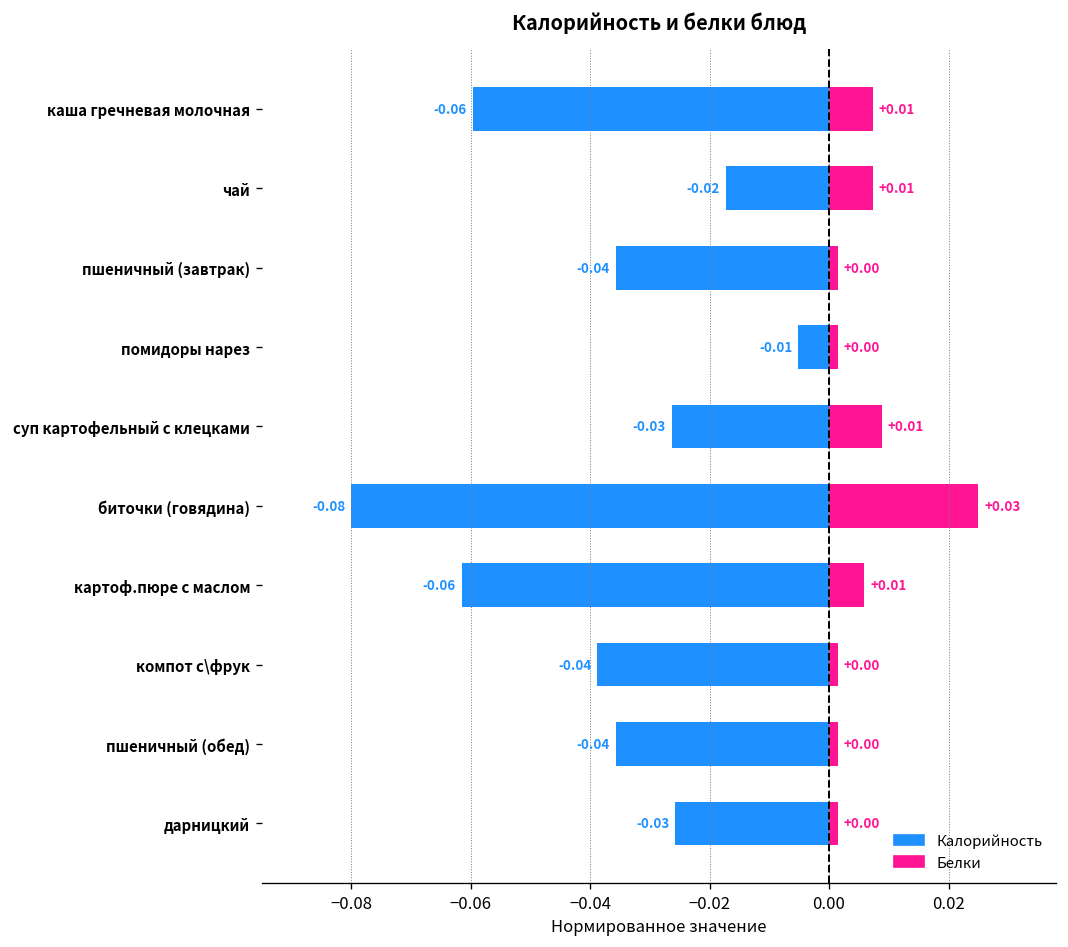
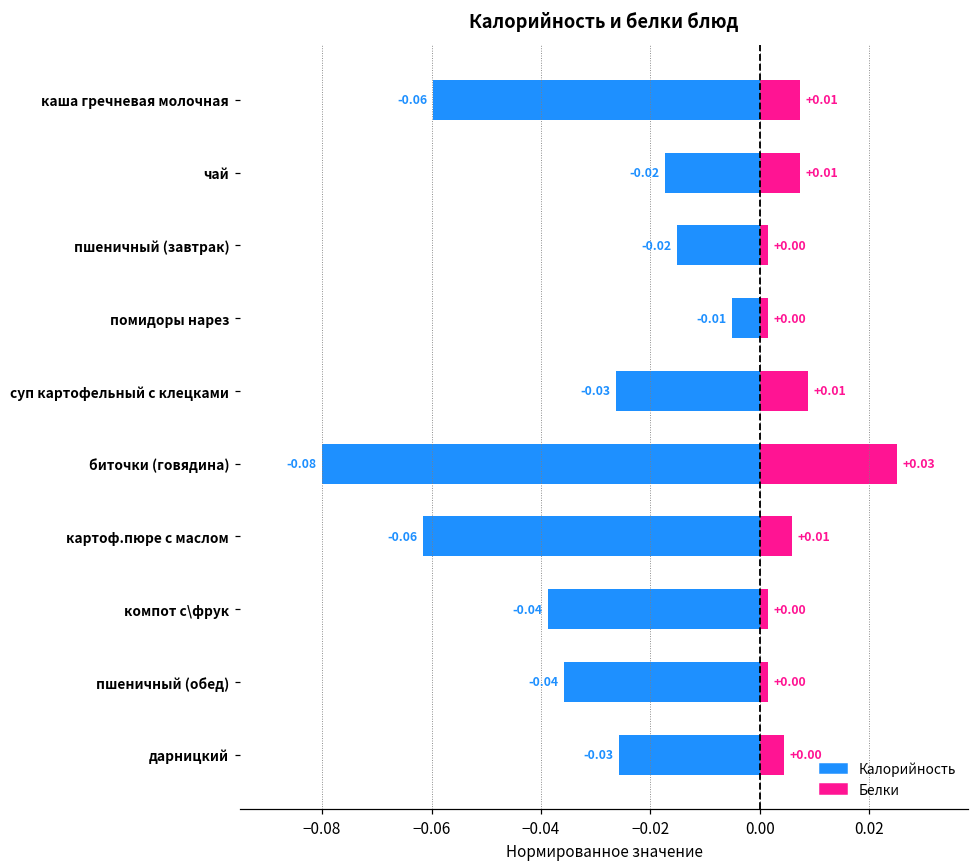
Калорийность, пшеничный (завтрак): -0.04 -> -0.02
Белки, дарницкий: 0.001 -> 0.004
